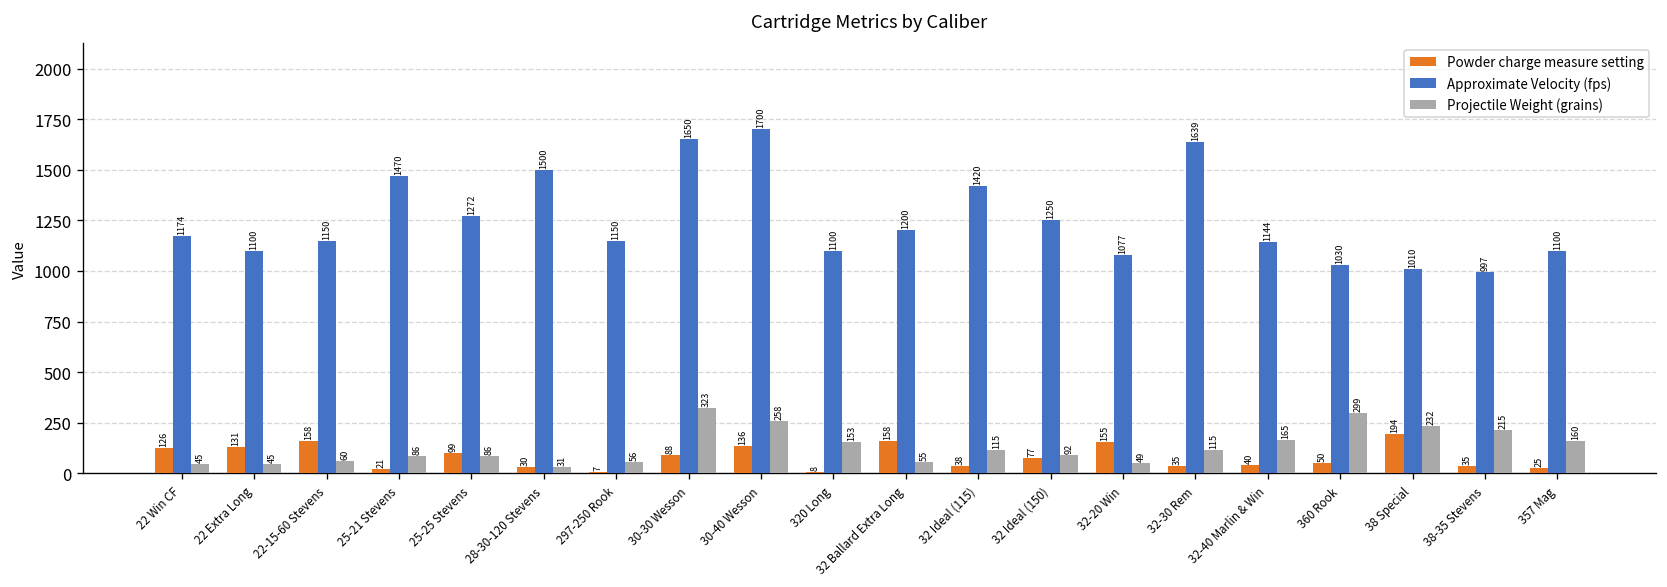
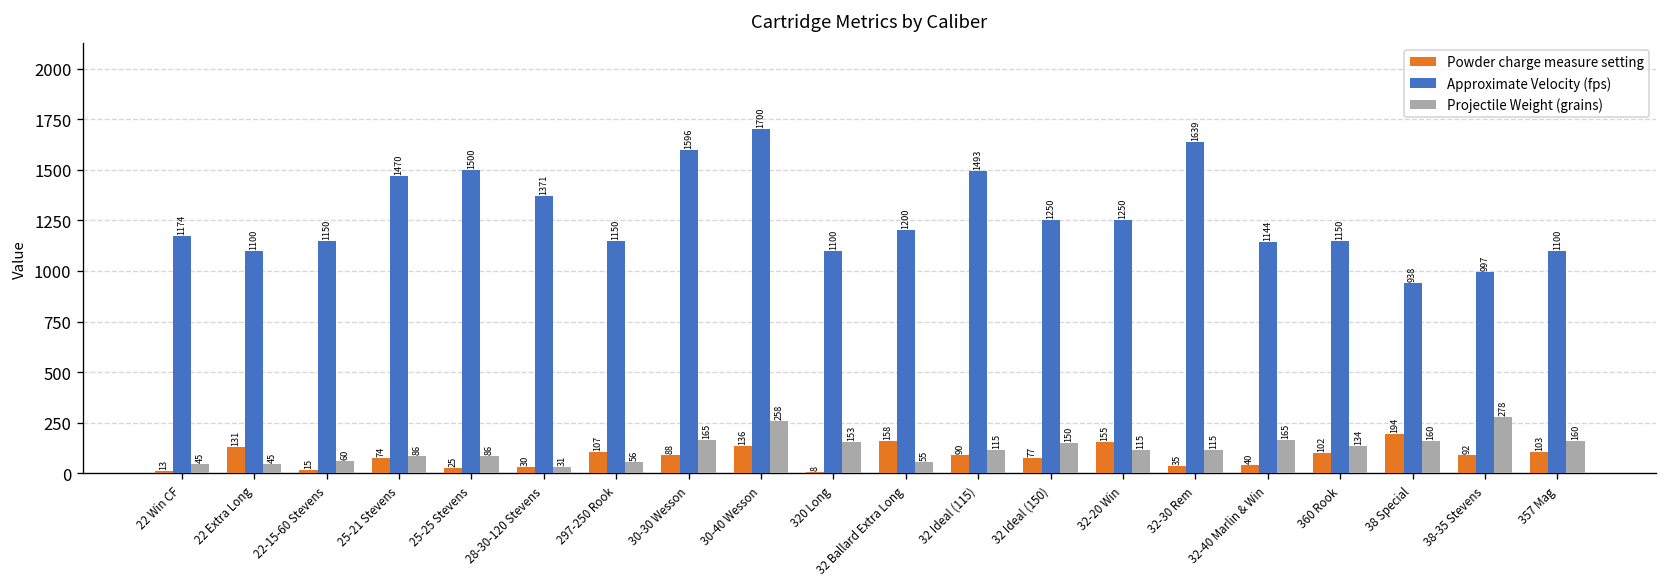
Powder charge measure setting, 22 Win CF: 126 -> 13
Powder charge measure setting, 22-15-60 Stevens: 158 -> 15
Powder charge measure setting, 25-21 Stevens: 21 -> 74
Powder charge measure setting, 25-25 Stevens: 99 -> 25
Approximate Velocity (fps), 25-25 Stevens: 1272 -> 1500
Approximate Velocity (fps), 28-30-120 Stevens: 1500 -> 1371
Powder charge measure setting, 297-250 Rook: 7 -> 107
Approximate Velocity (fps), 30-30 Wesson: 1650 -> 1596
Projectile Weight (grains), 30-30 Wesson: 323 -> 165
Powder charge measure setting, 32 Ideal (115): 38 -> 90
Approximate Velocity (fps), 32 Ideal (115): 1420 -> 1493
Projectile Weight (grains), 32 Ideal (150): 92 -> 150
Approximate Velocity (fps), 32-20 Win: 1077 -> 1250
Projectile Weight (grains), 32-20 Win: 49 -> 115
Powder charge measure setting, 360 Rook: 50 -> 102
Approximate Velocity (fps), 360 Rook: 1030 -> 1150
Projectile Weight (grains), 360 Rook: 299 -> 134
Approximate Velocity (fps), 38 Special: 1010 -> 938
Projectile Weight (grains), 38 Special: 232 -> 160
Powder charge measure setting, 38-35 Stevens: 35 -> 92
Projectile Weight (grains), 38-35 Stevens: 215 -> 278
Powder charge measure setting, 357 Mag: 25 -> 103
